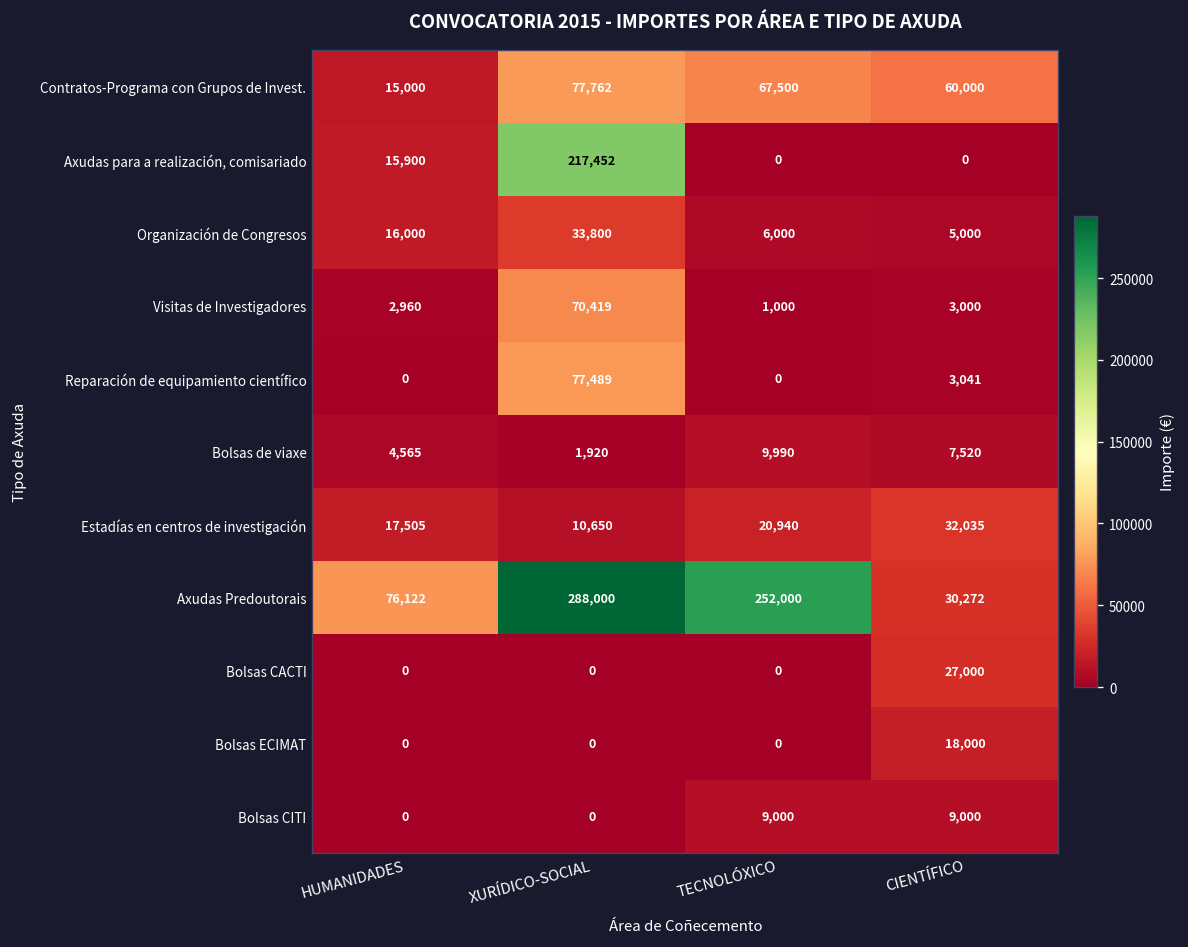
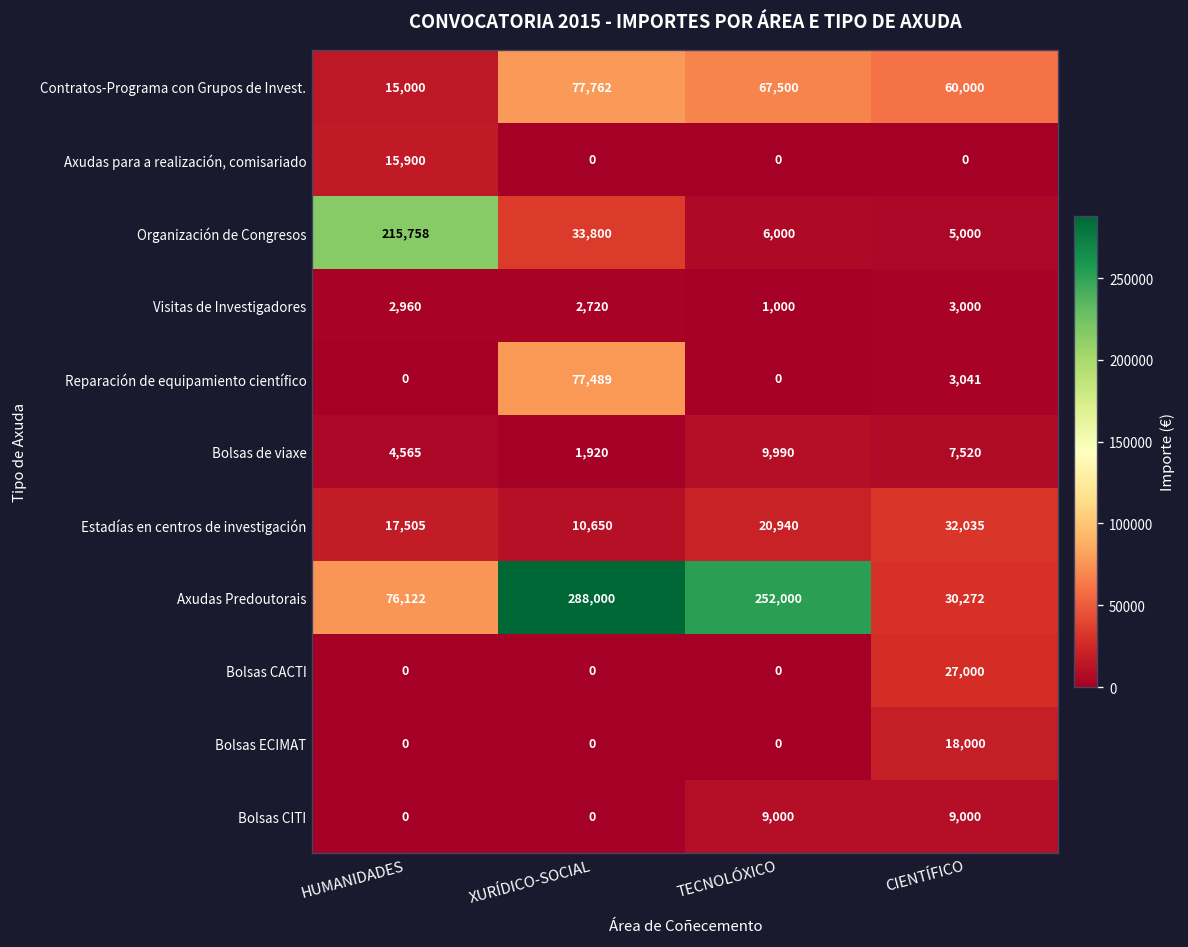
Axudas para a realización, comisariado, XURÍDICO-SOCIAL: 217,452 -> 0
Organización de Congresos, HUMANIDADES: 16,000 -> 215,758
Visitas de Investigadores, XURÍDICO-SOCIAL: 70,419 -> 2,720
